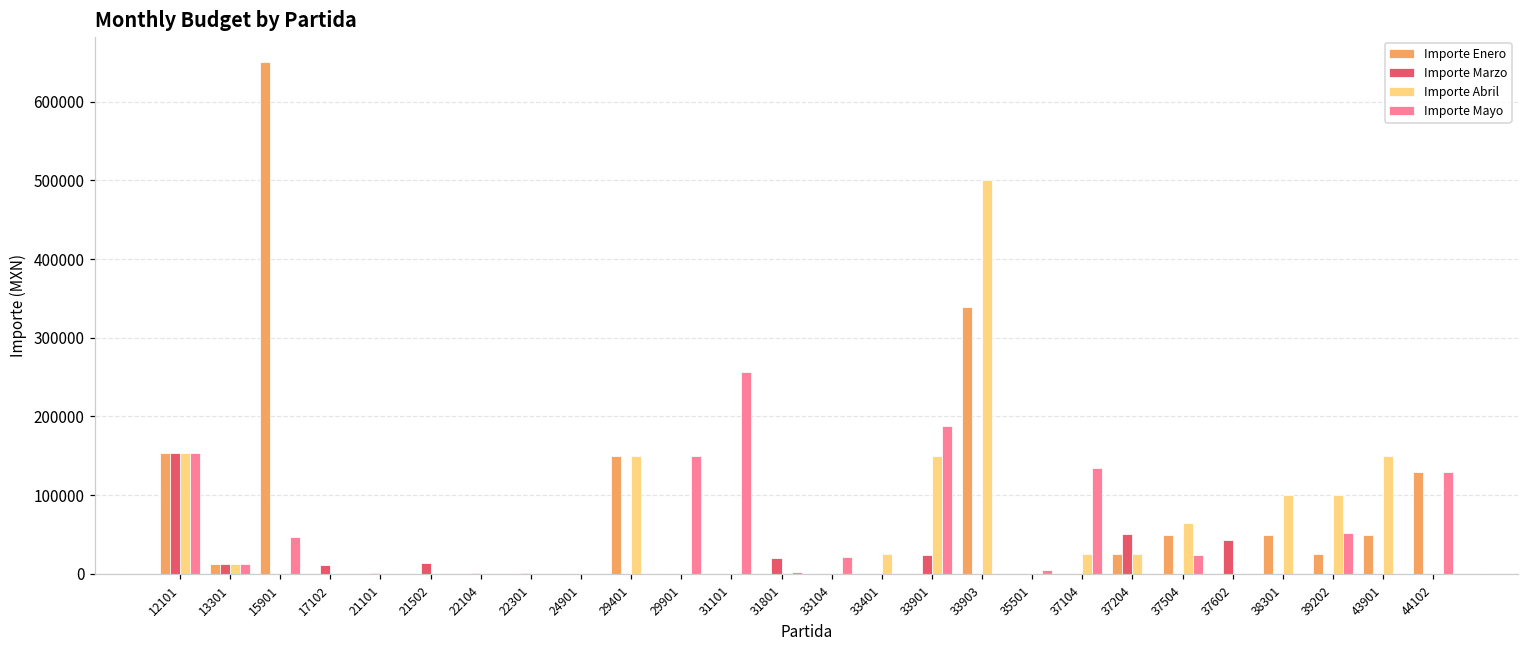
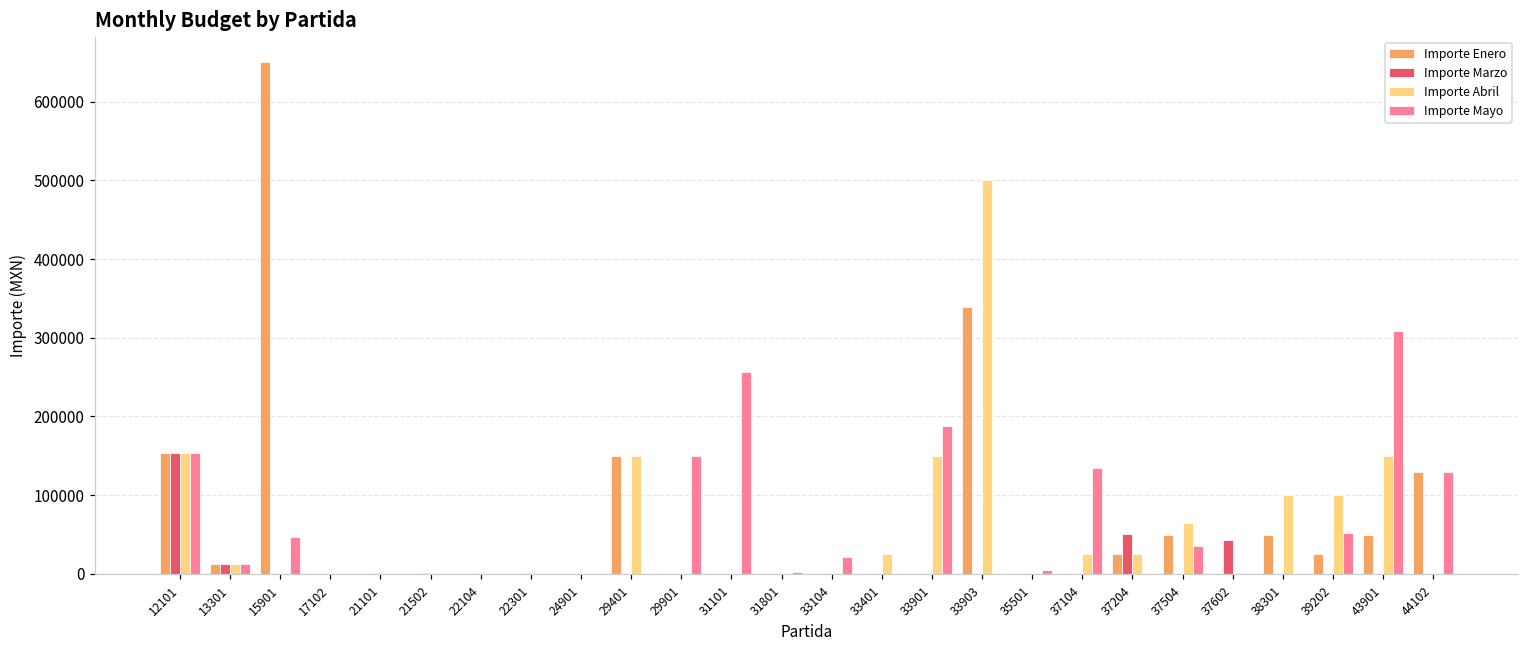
Importe Marzo, 17102: 10000 -> 0
Importe Marzo, 21502: 10000 -> 0
Importe Marzo, 31801: 20000 -> 0
Importe Marzo, 33901: 20000 -> 0
Importe Mayo, 37504: 20000 -> 40000
Importe Mayo, 43901: 0 -> 310000
